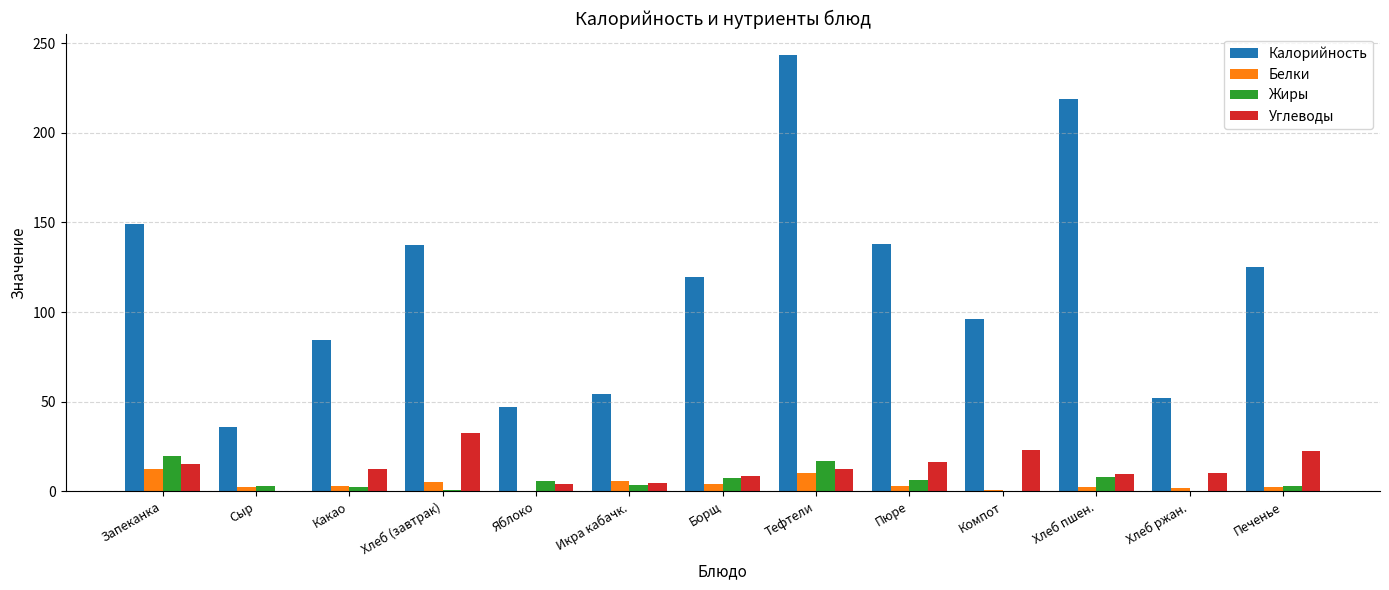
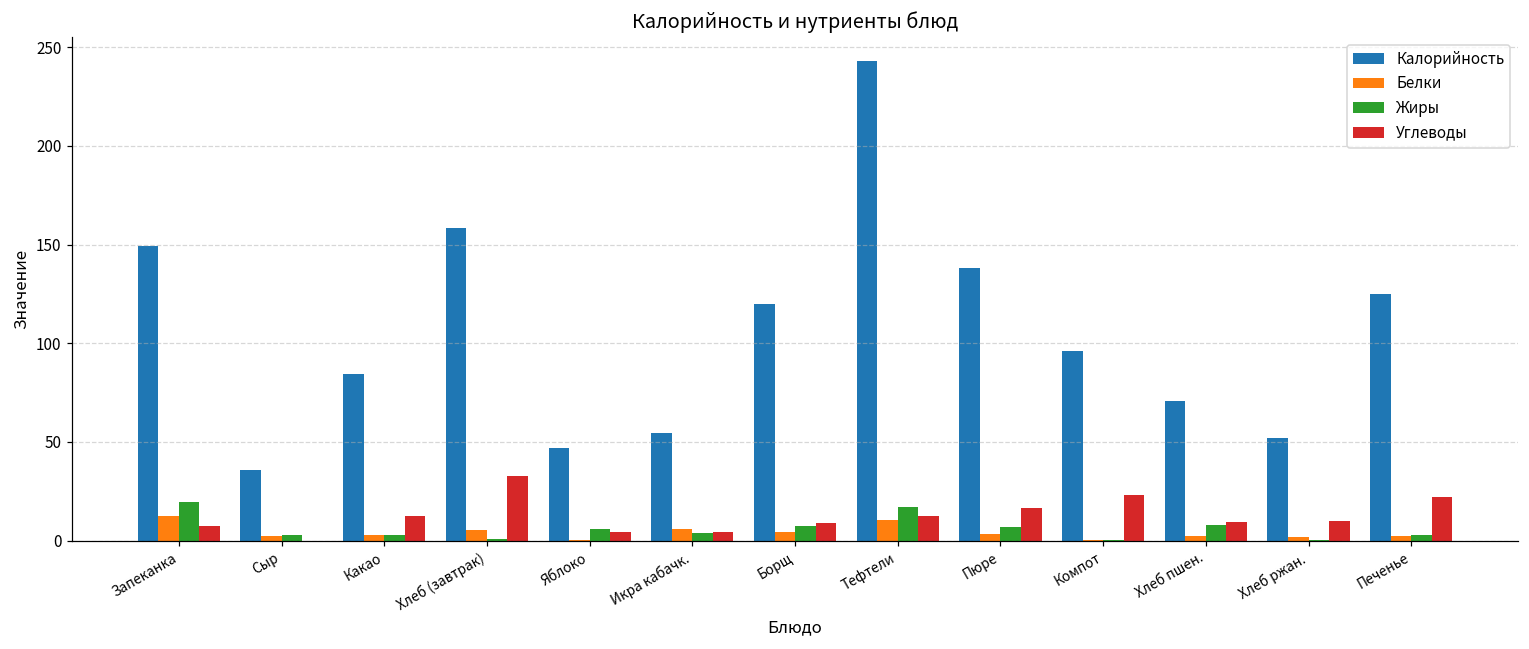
Углеводы, Запеканка: 15 -> 8
Калорийность, Хлеб (завтрак): 138 -> 158
Калорийность, Хлеб пшен.: 219 -> 71
